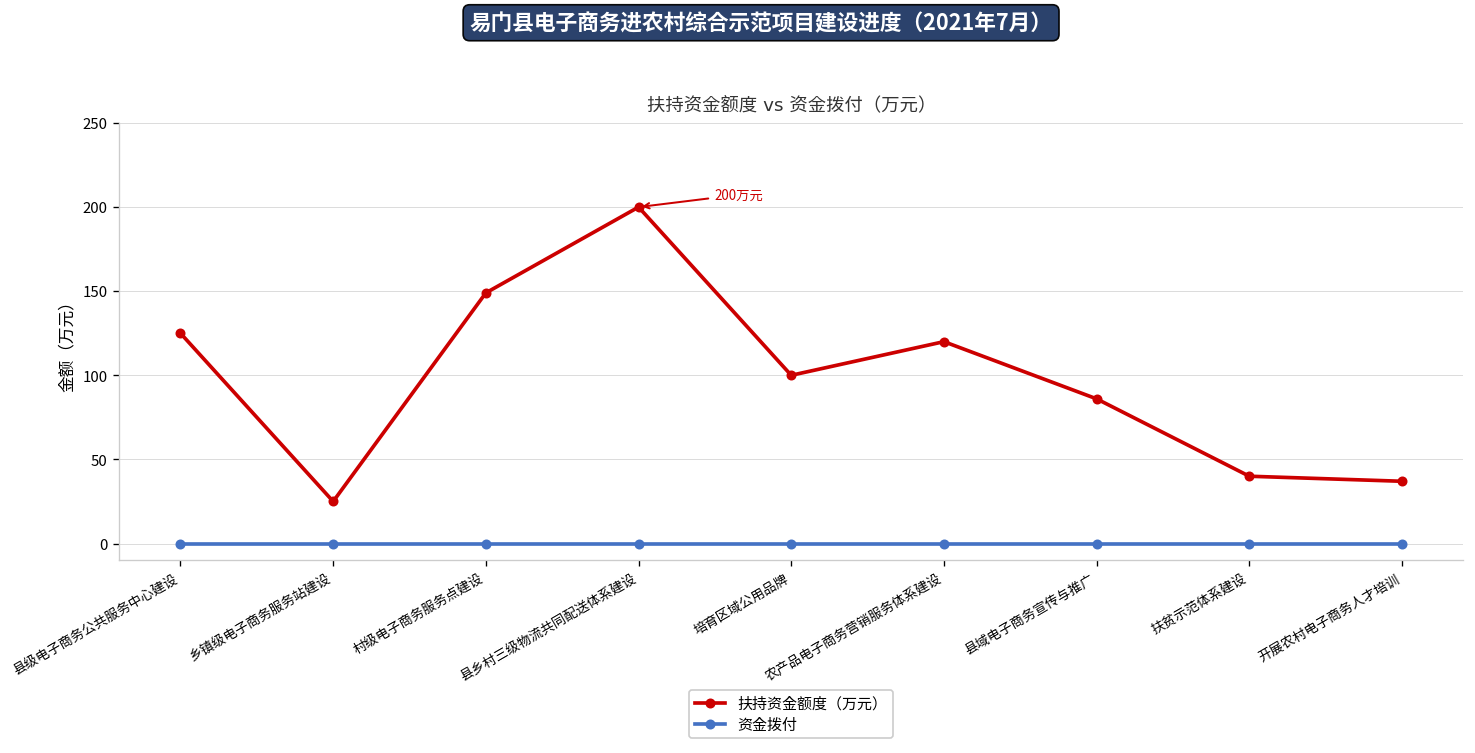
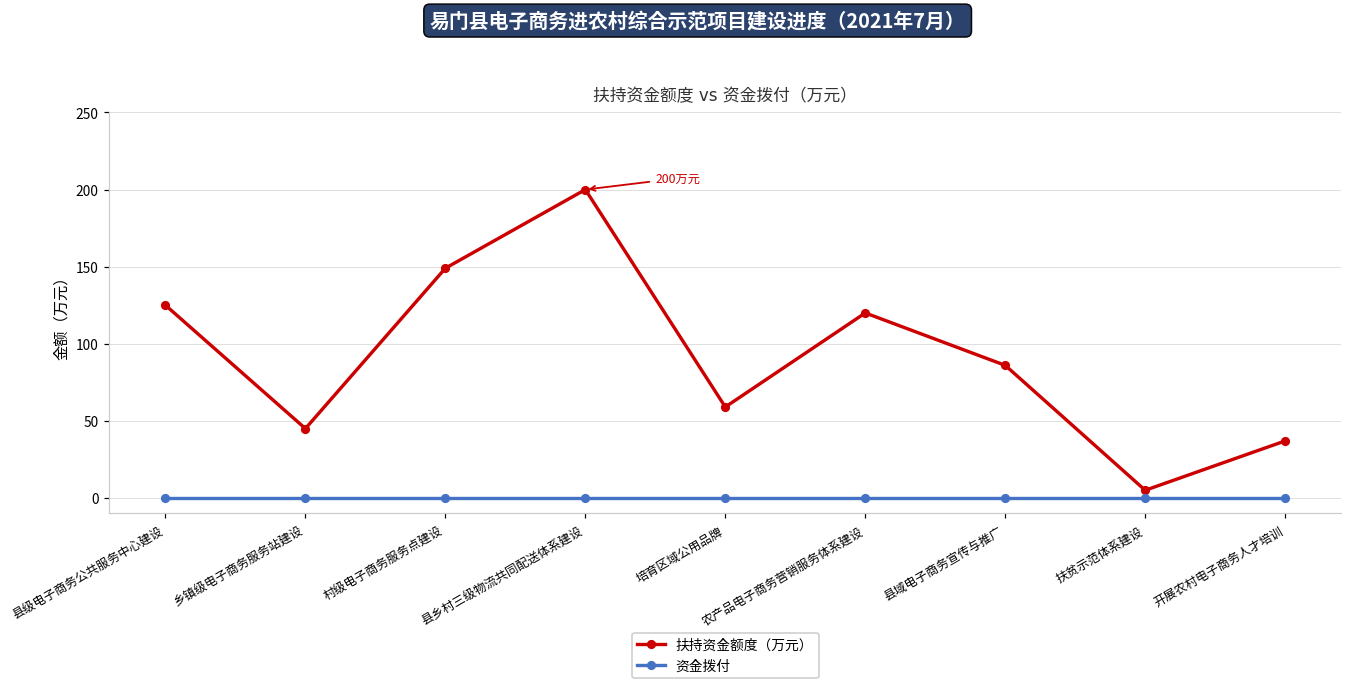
扶持资金额度（万元）, 乡镇级电子商务服务站建设: 25 -> 45
扶持资金额度（万元）, 培育区域公用品牌: 100 -> 59
扶持资金额度（万元）, 扶贫示范体系建设: 40 -> 5
